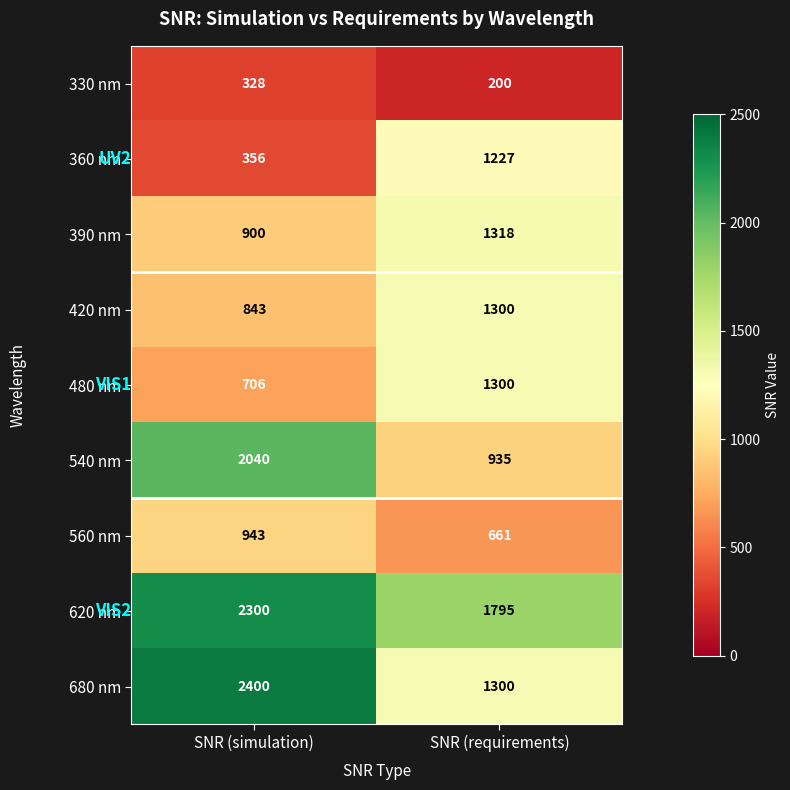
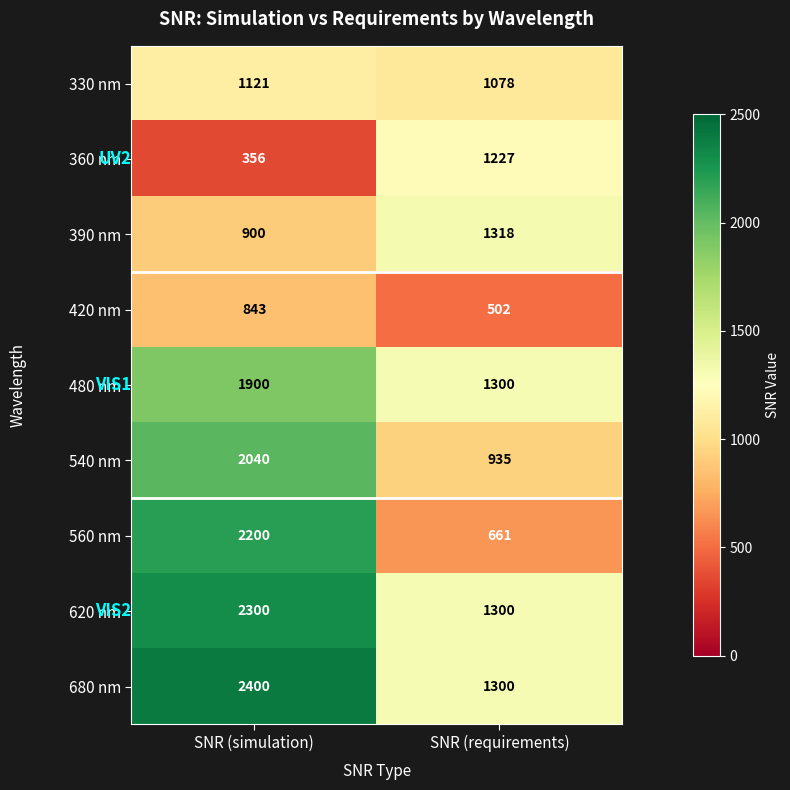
330 nm, SNR (simulation): 328 -> 1121
330 nm, SNR (requirements): 200 -> 1078
420 nm, SNR (requirements): 1300 -> 502
480 nm, SNR (simulation): 706 -> 1900
560 nm, SNR (simulation): 943 -> 2200
620 nm, SNR (requirements): 1795 -> 1300
